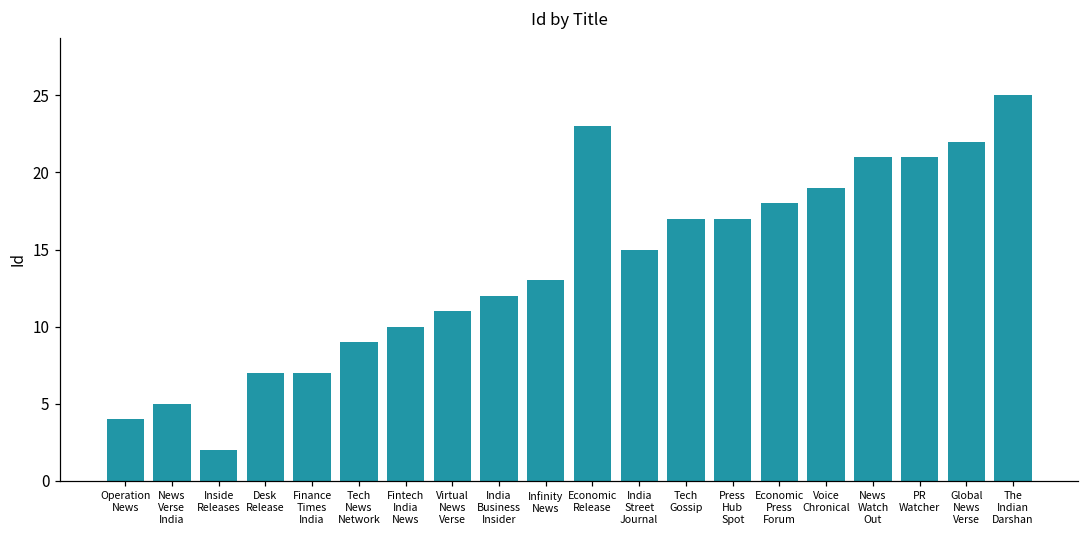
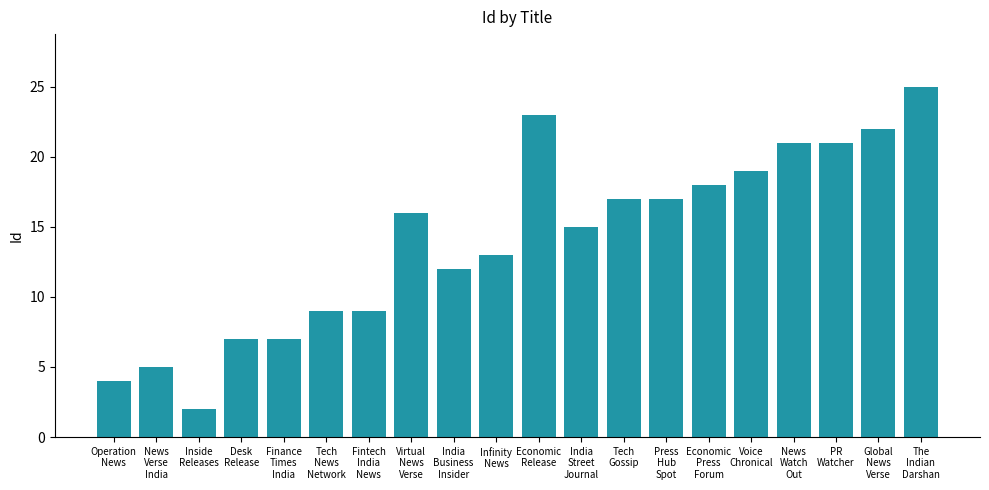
Fintech India News: 10 -> 9
Virtual News Verse: 11 -> 16
